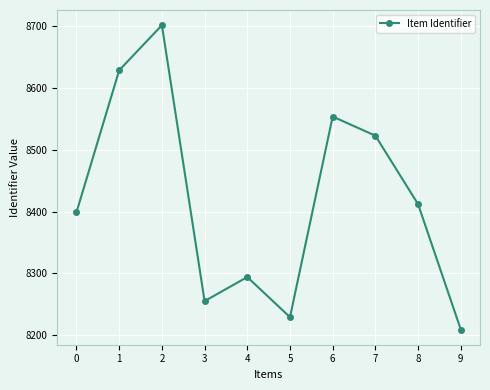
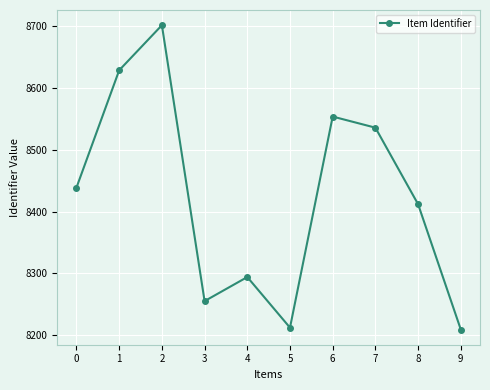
0: 8400 -> 8440
5: 8230 -> 8210
7: 8520 -> 8540
